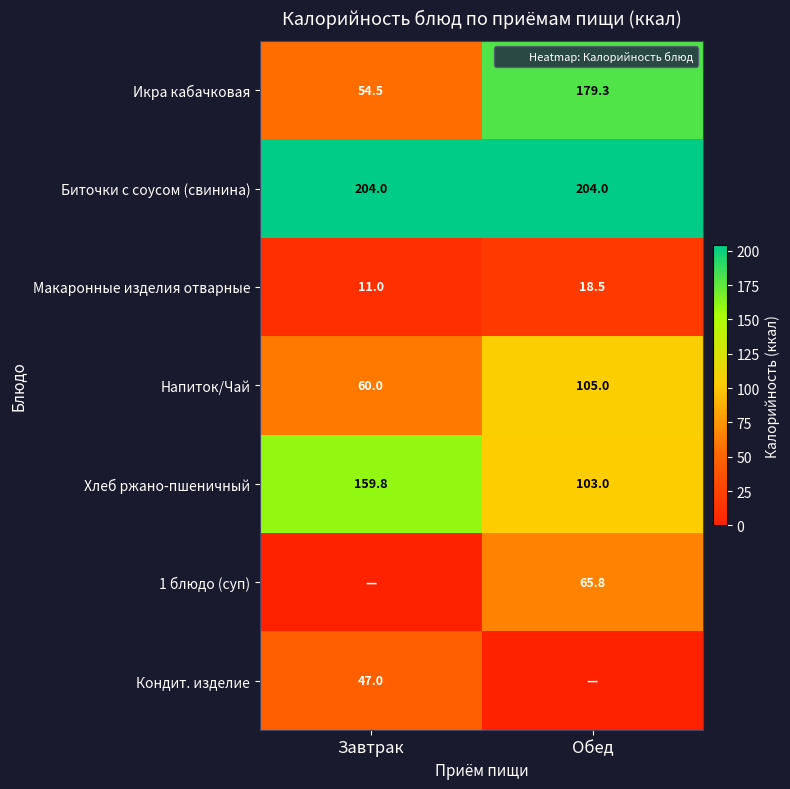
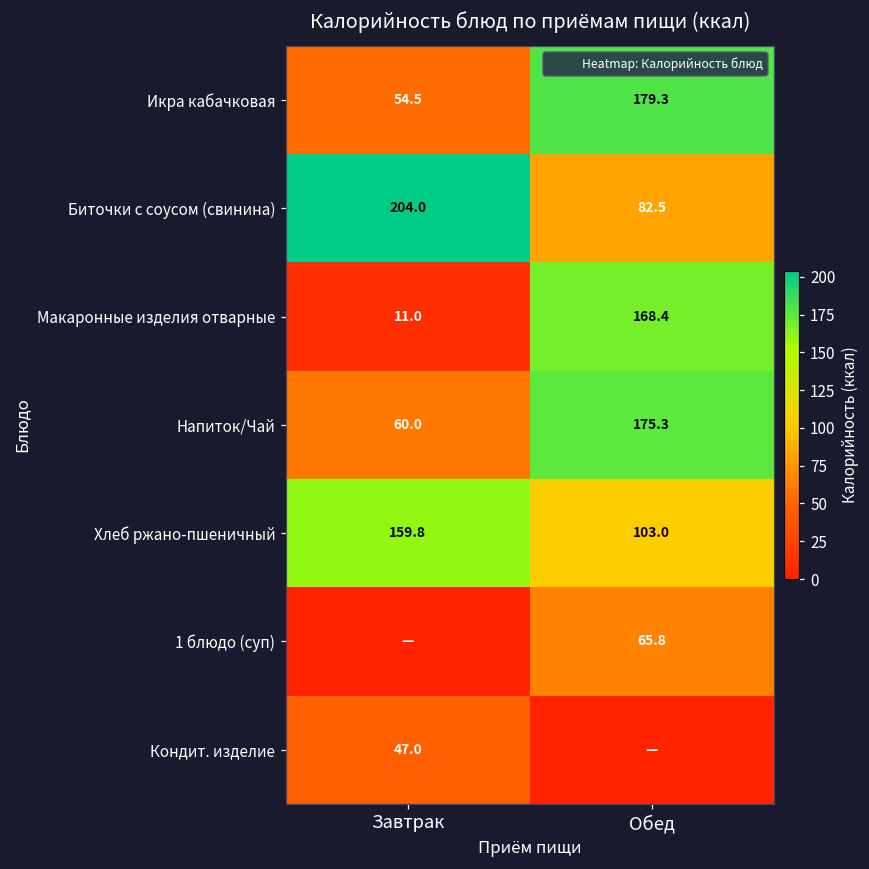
Биточки с соусом (свинина), Обед: 204.0 -> 82.5
Макаронные изделия отварные, Обед: 18.5 -> 168.4
Напиток/Чай, Обед: 105.0 -> 175.3
